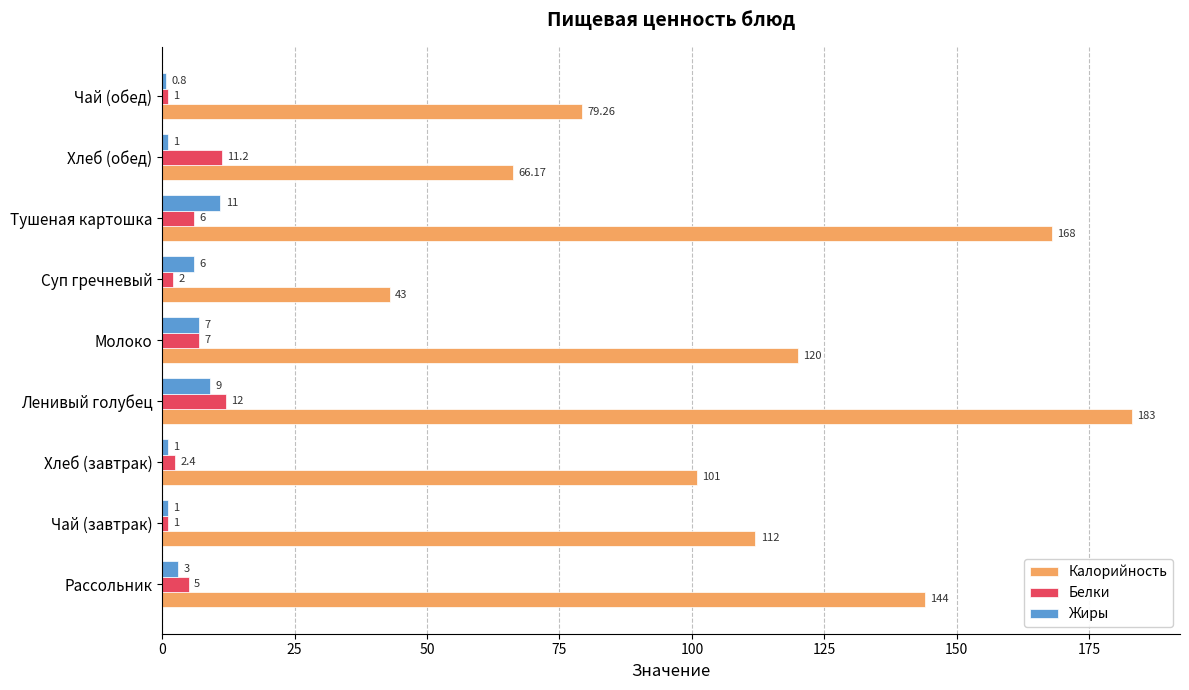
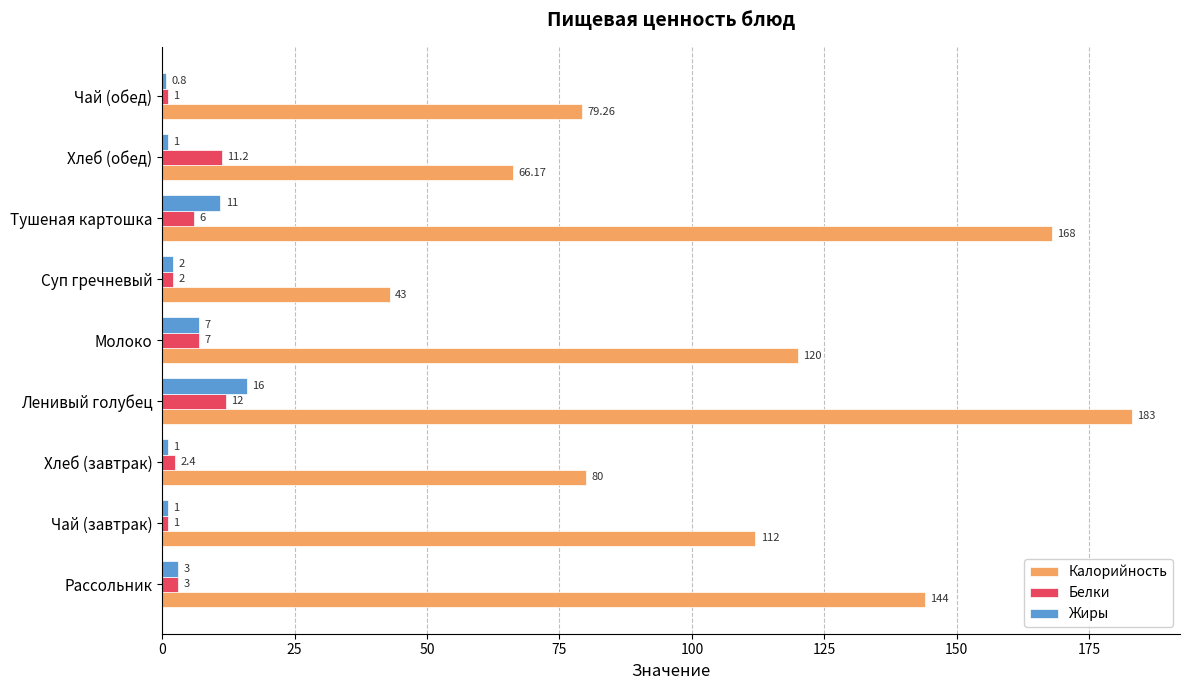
Жиры, Суп гречневый: 6 -> 2
Жиры, Ленивый голубец: 9 -> 16
Калорийность, Хлеб (завтрак): 101 -> 80
Белки, Рассольник: 5 -> 3
